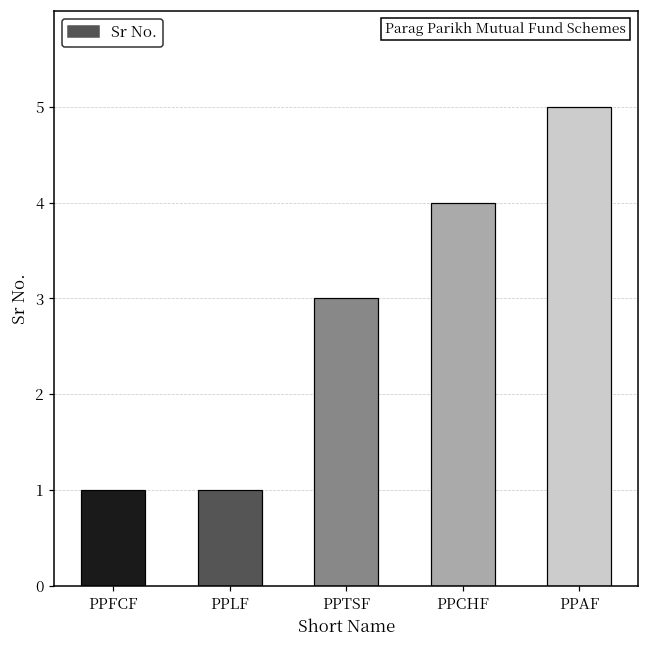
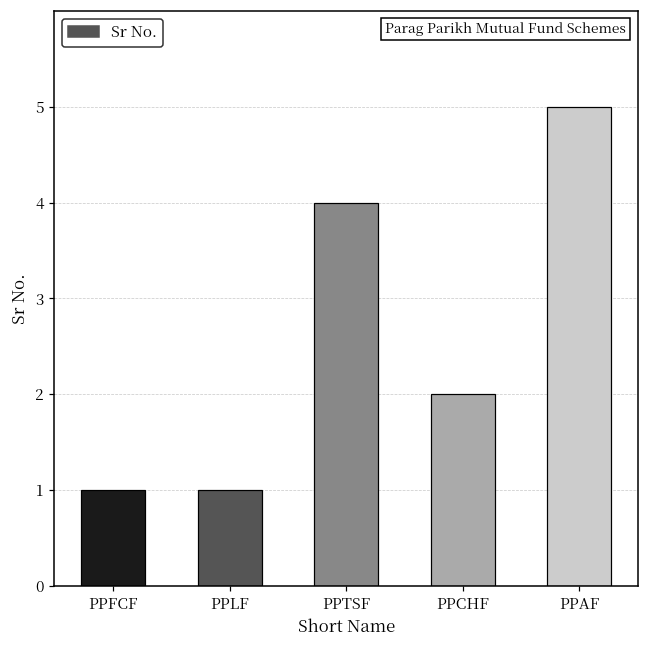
PPTSF: 3 -> 4
PPCHF: 4 -> 2
